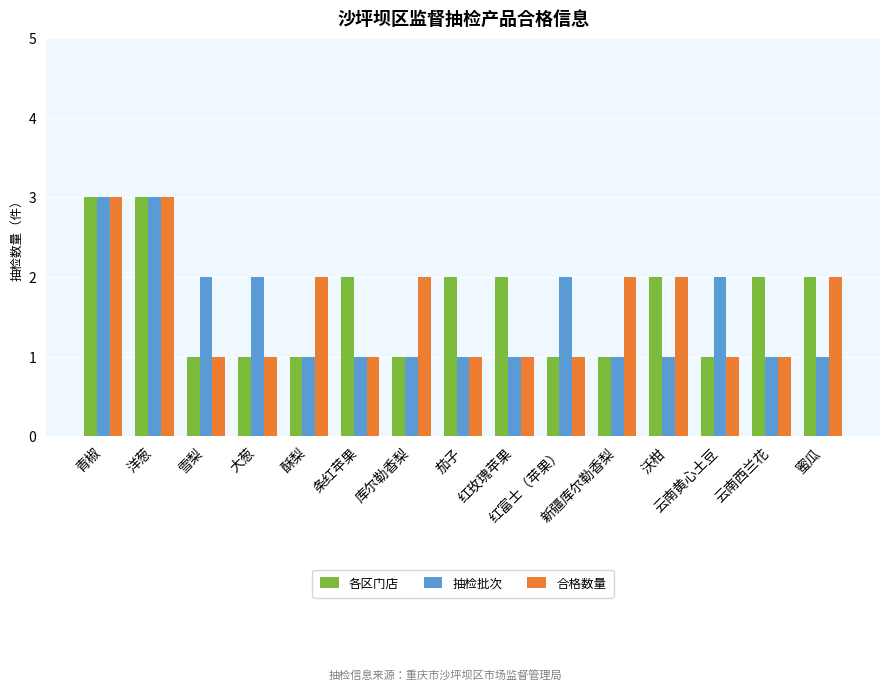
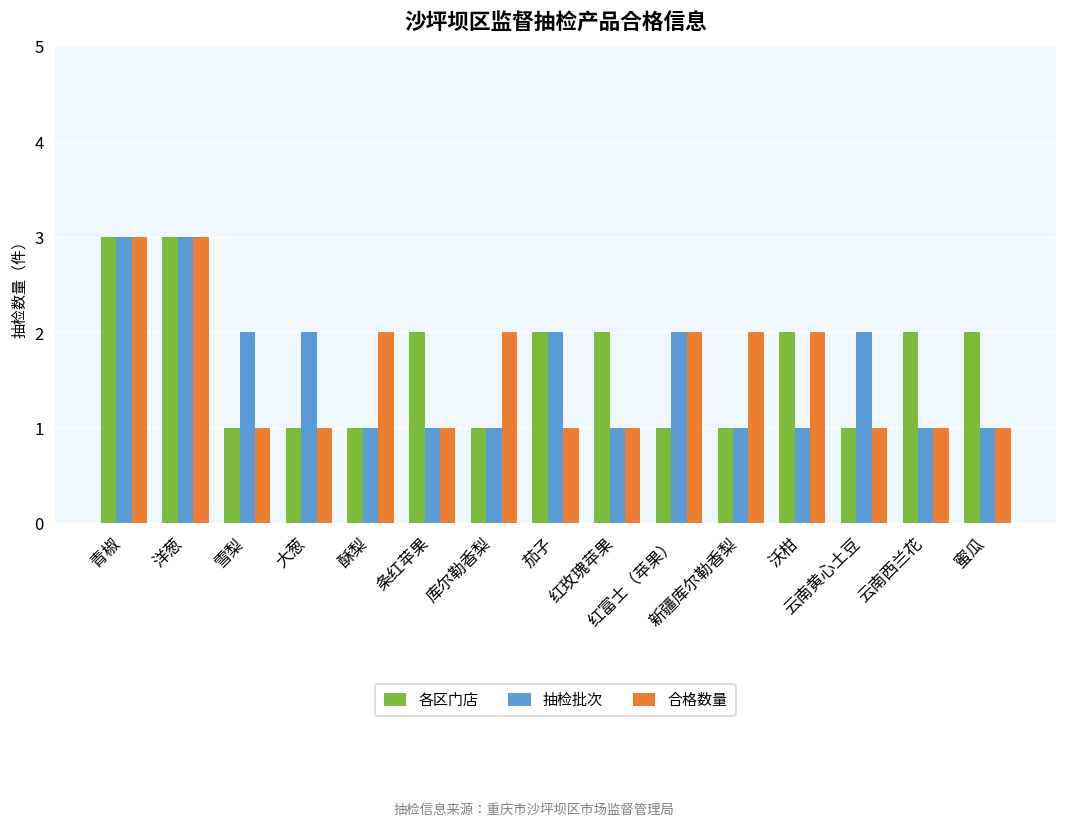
抽检批次, 茄子: 1 -> 2
合格数量, 红富士（苹果）: 1 -> 2
合格数量, 蜜瓜: 2 -> 1
